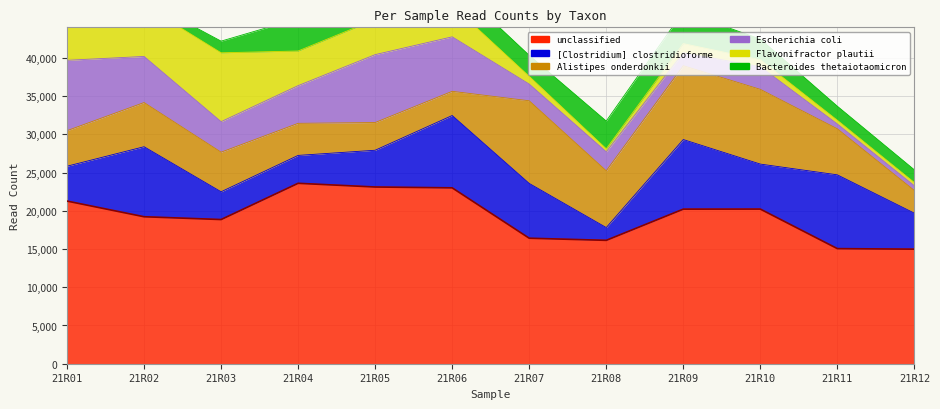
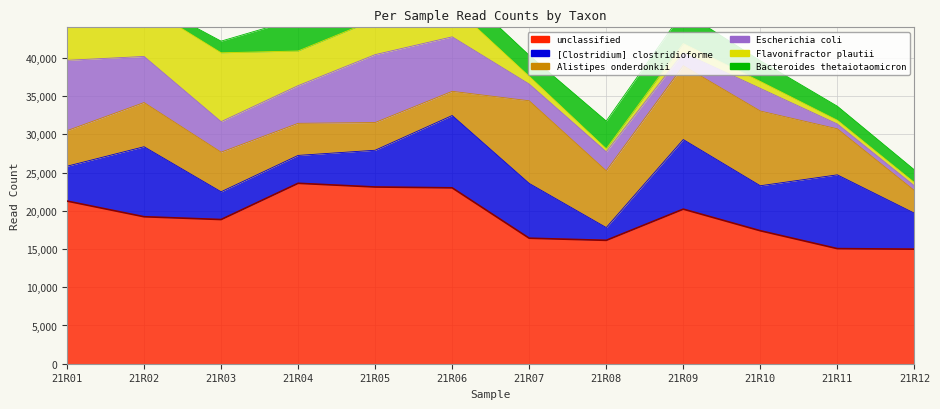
unclassified, 21R10: 20,000 -> 17,000
